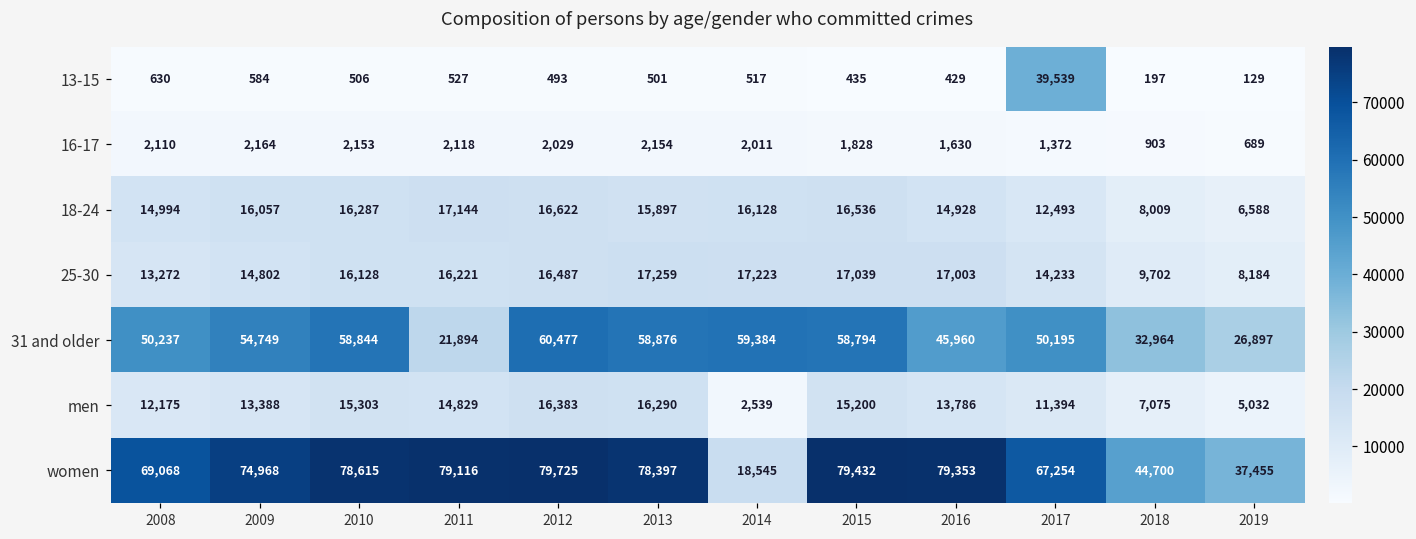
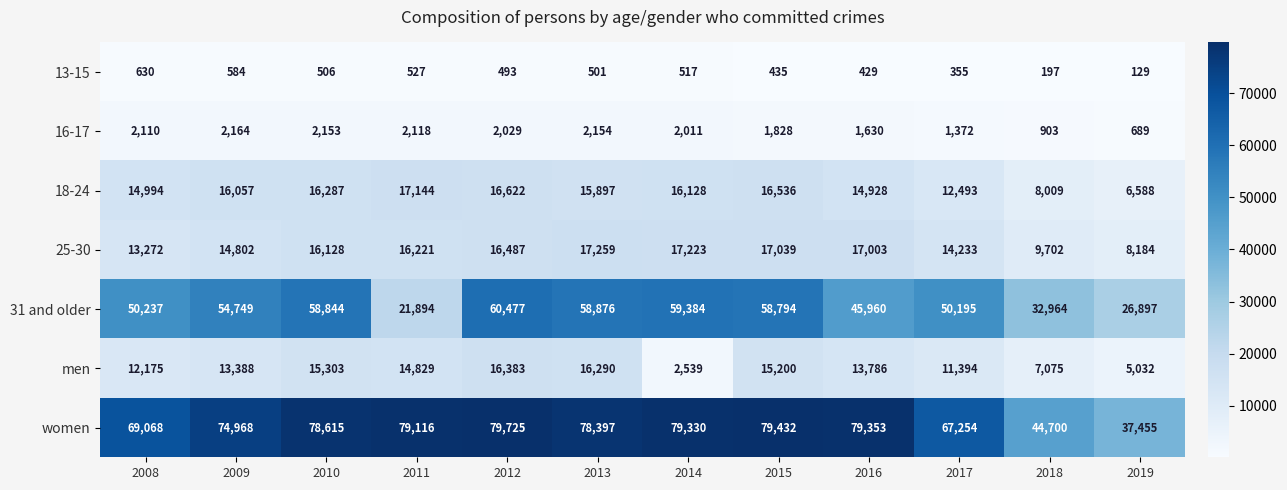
13-15, 2017: 39,539 -> 355
women, 2014: 18,545 -> 79,330
